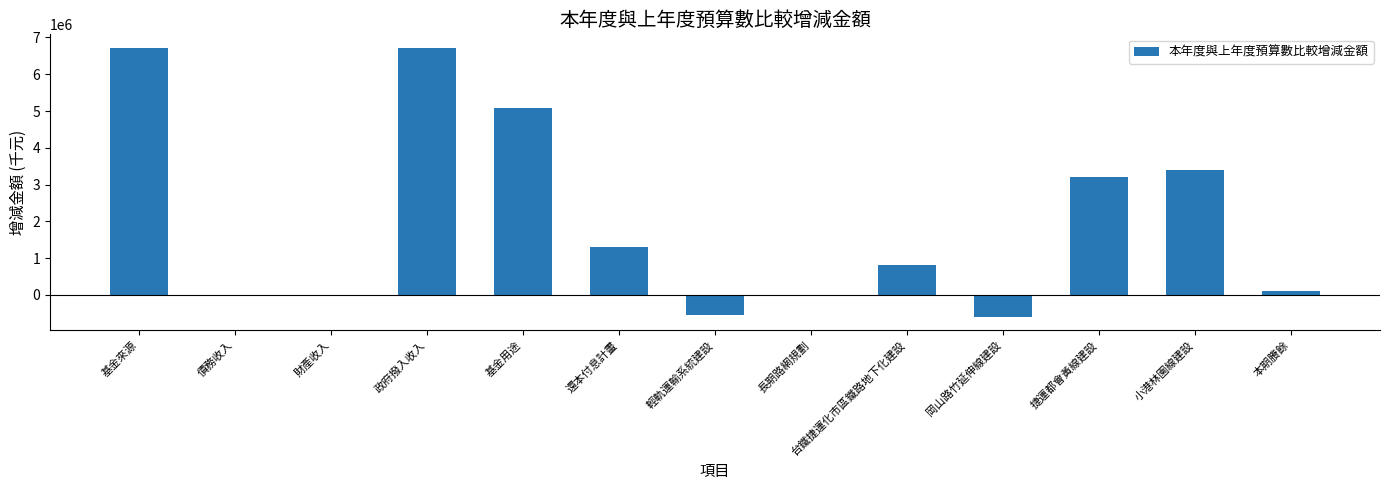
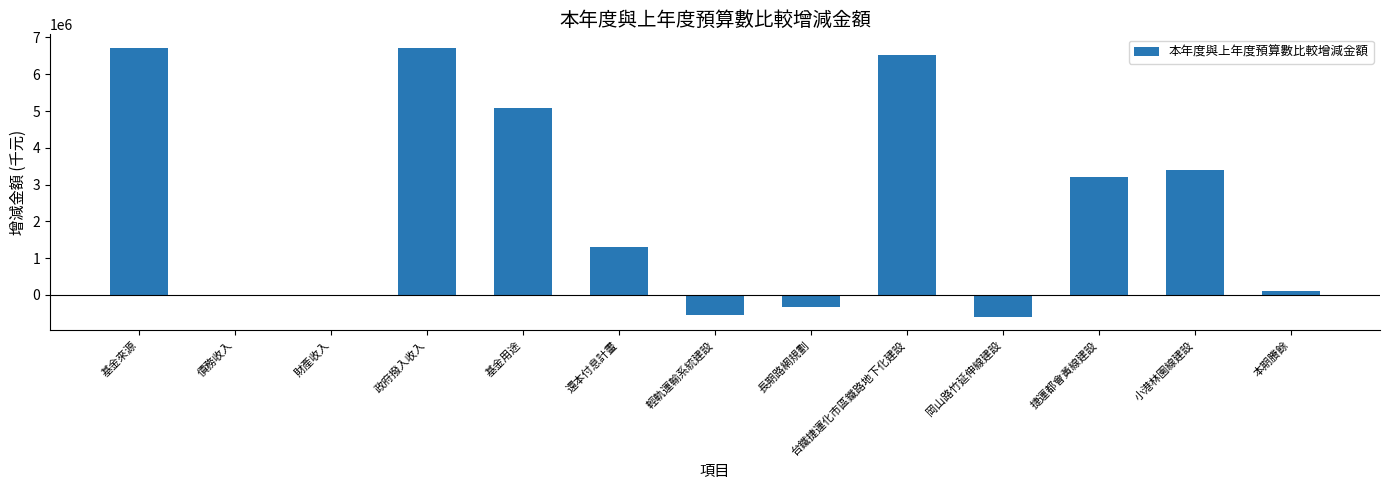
長期路網規劃: 0 -> -300000
台鐵捷運化市區鐵路地下化建設: 800000 -> 6500000
